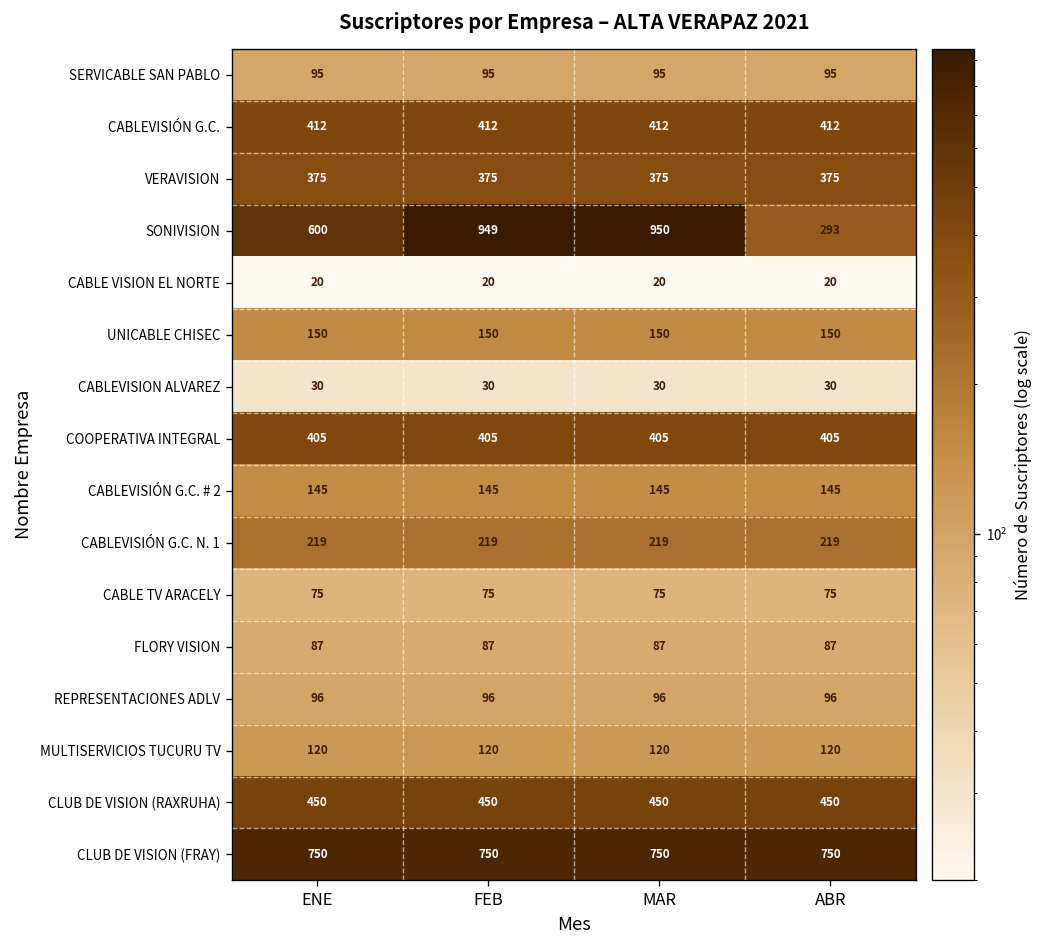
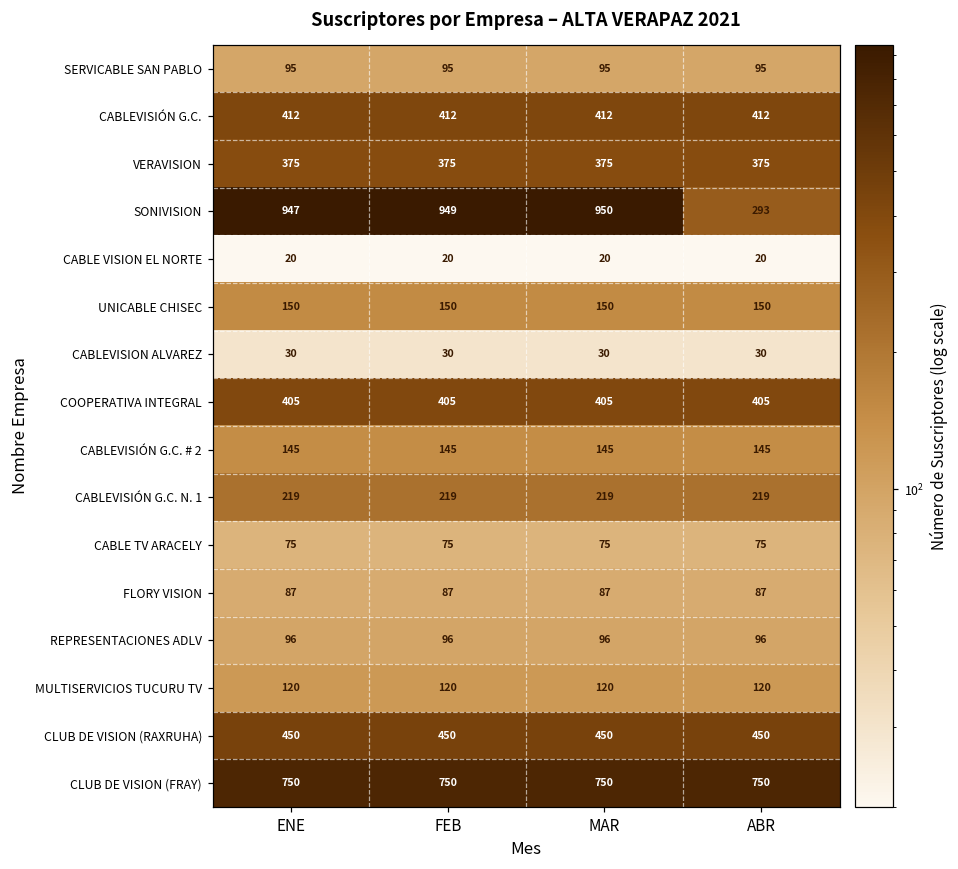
SONIVISION, ENE: 600 -> 947
